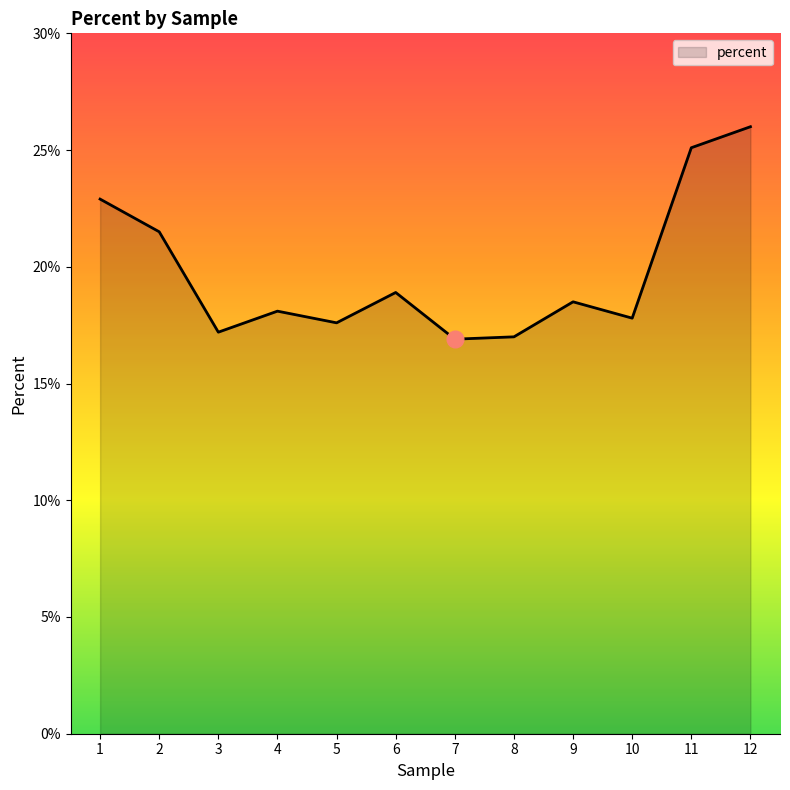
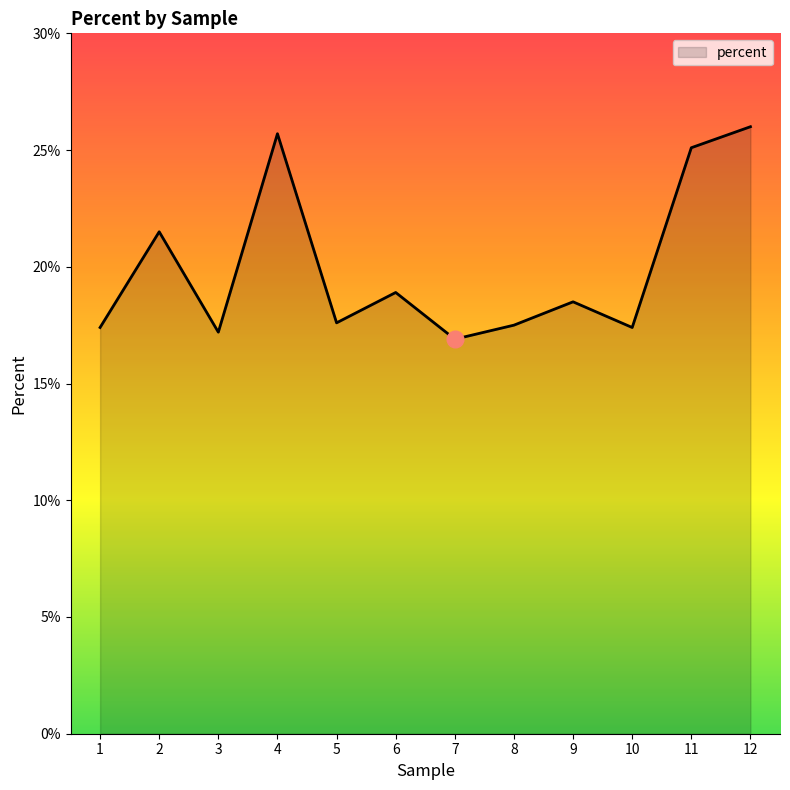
percent, 1: 22.9% -> 17.4%
percent, 4: 18.1% -> 25.7%
percent, 8: 17.0% -> 17.5%
percent, 10: 17.8% -> 17.4%
